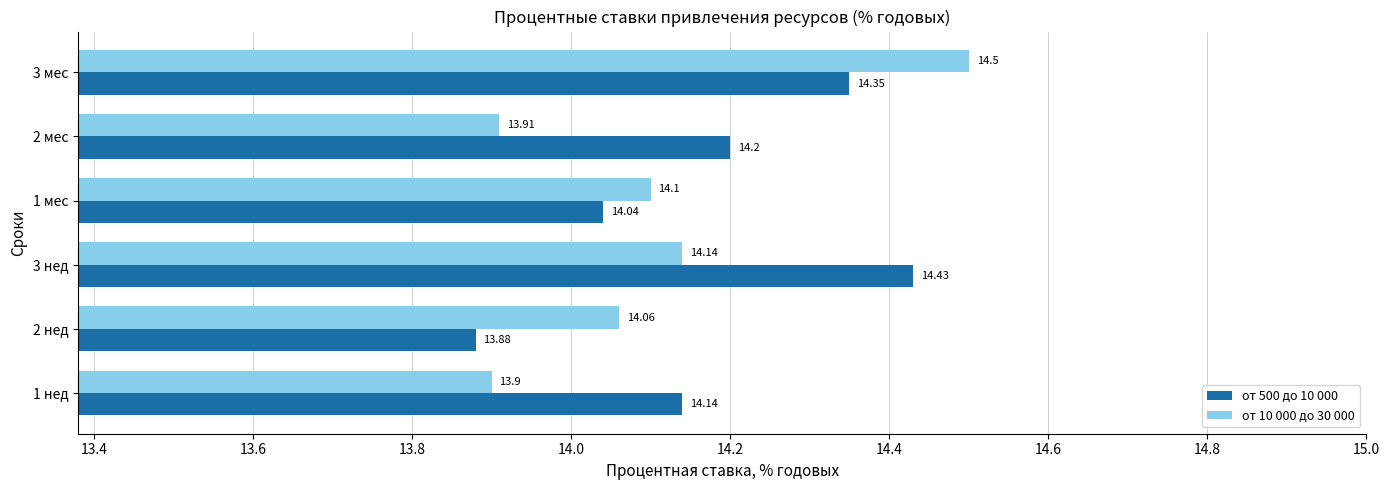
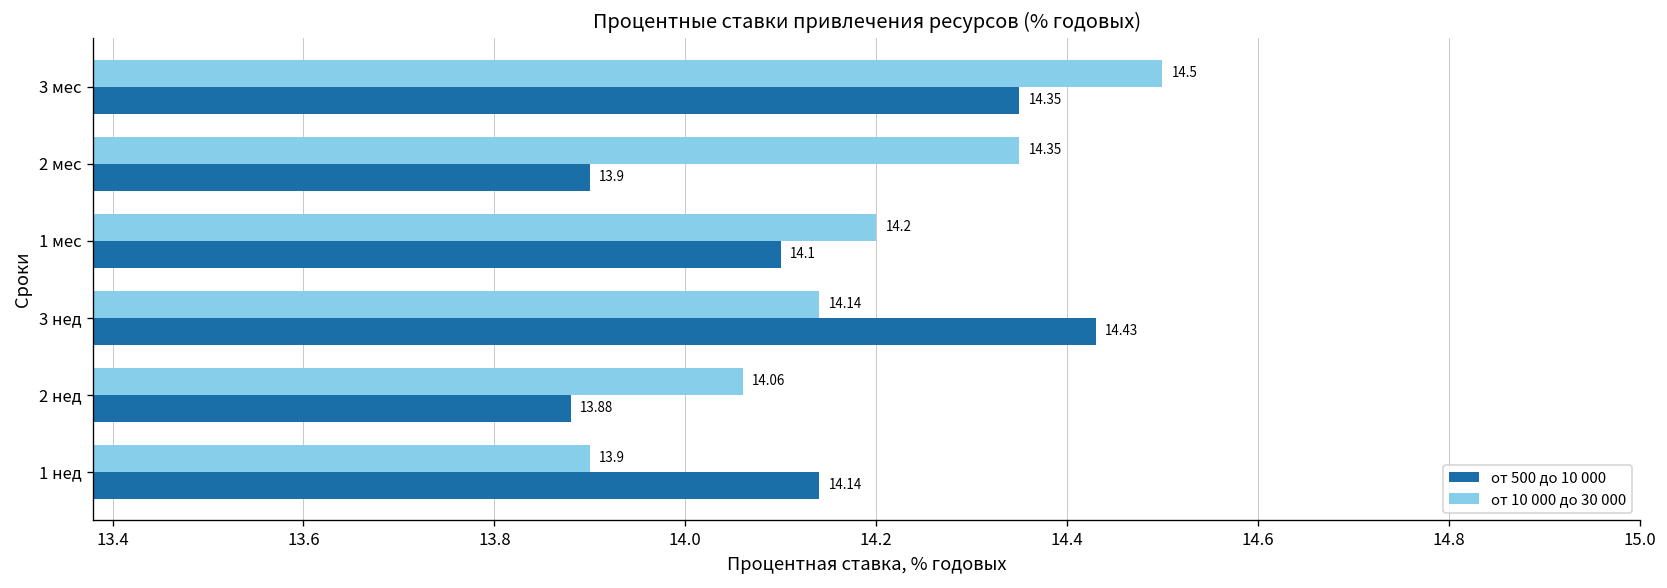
от 10 000 до 30 000, 2 мес: 13.91 -> 14.35
от 500 до 10 000, 2 мес: 14.2 -> 13.9
от 10 000 до 30 000, 1 мес: 14.1 -> 14.2
от 500 до 10 000, 1 мес: 14.04 -> 14.1
